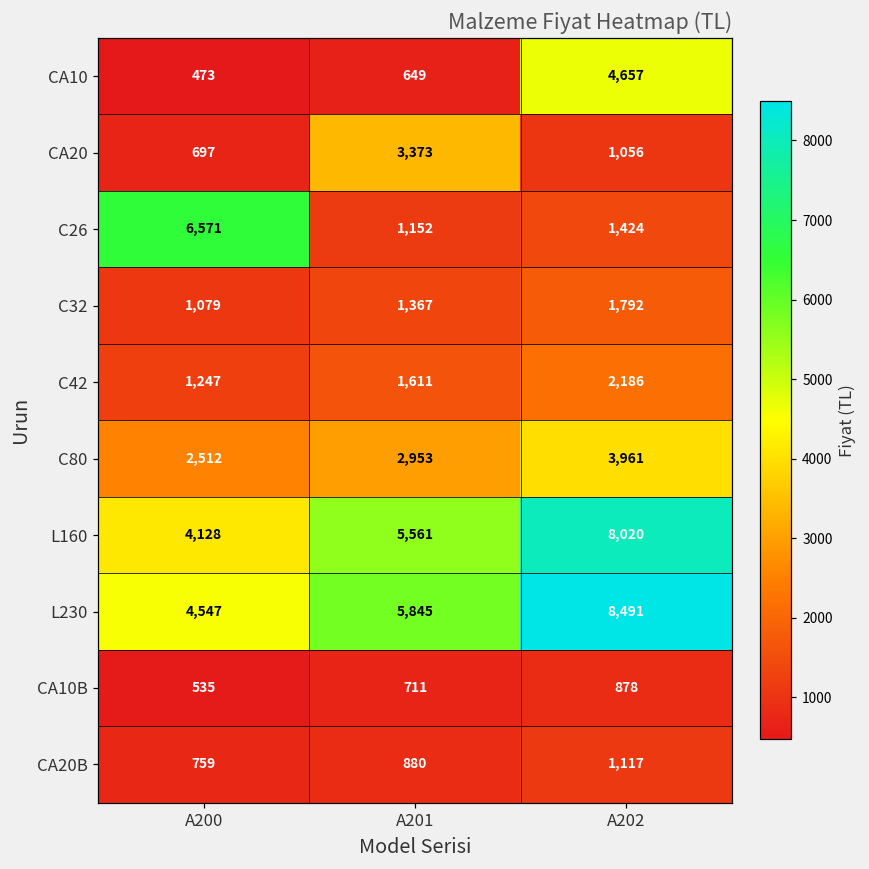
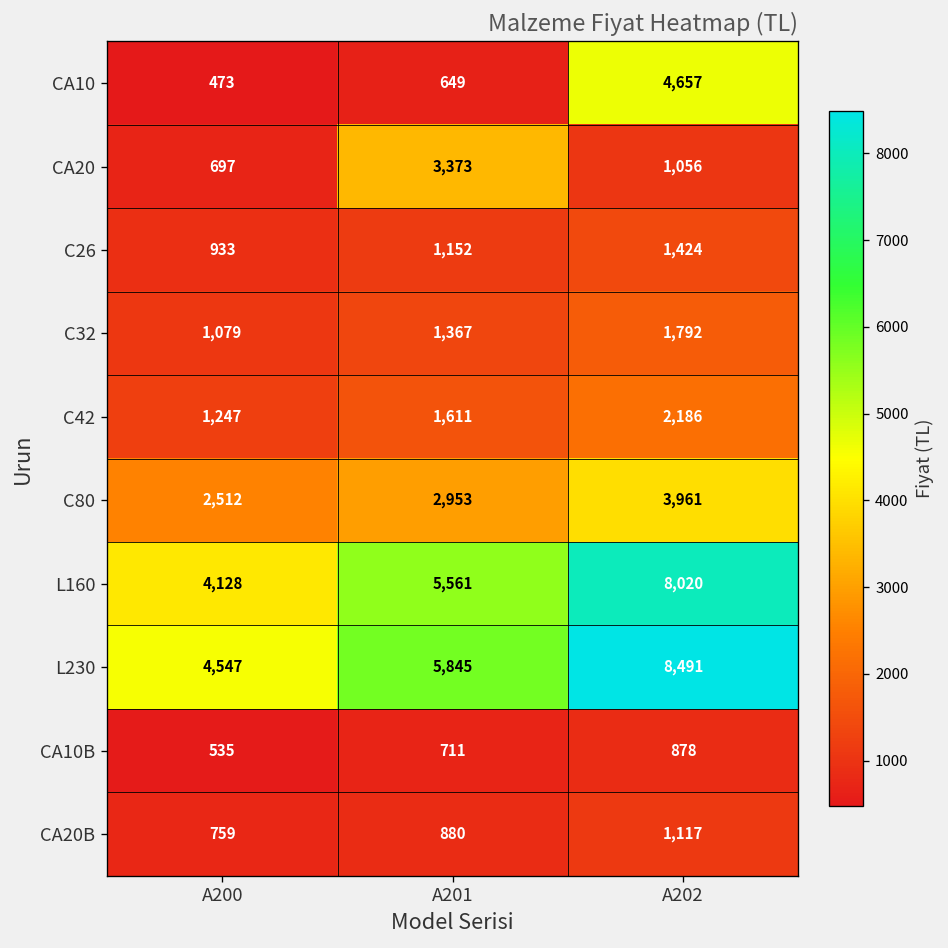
C26, A200: 6,571 -> 933
